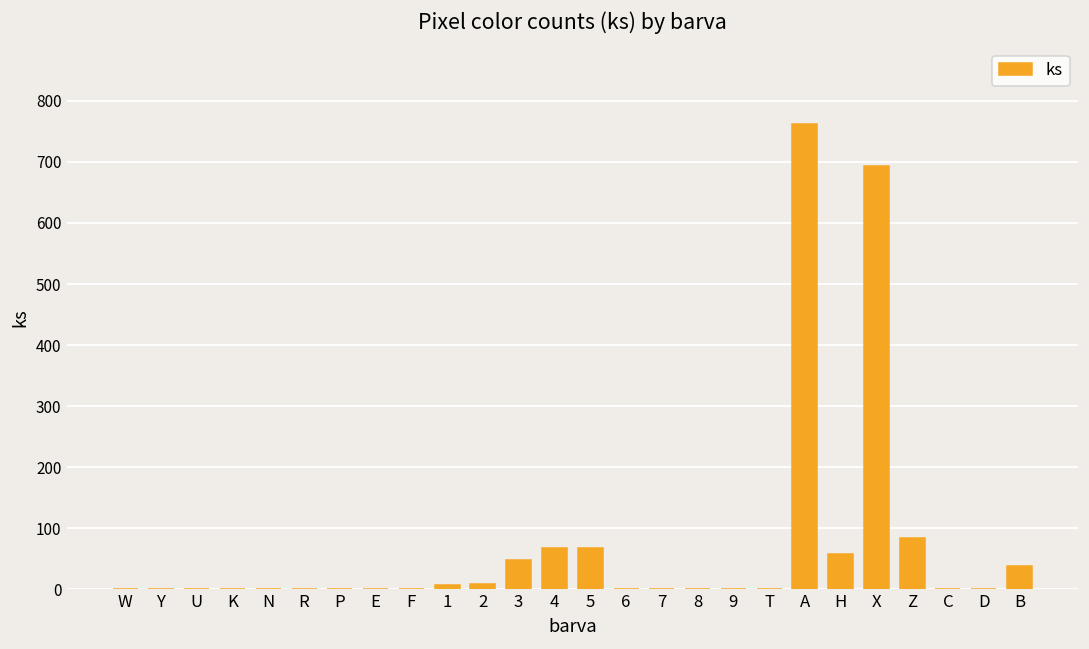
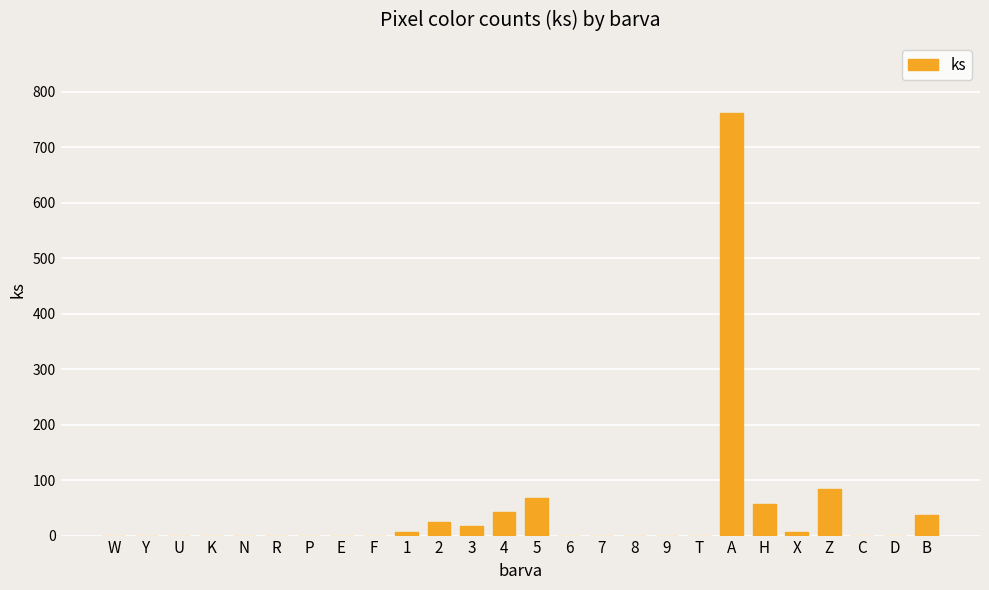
2: 10 -> 30
3: 50 -> 20
4: 70 -> 40
X: 690 -> 10
